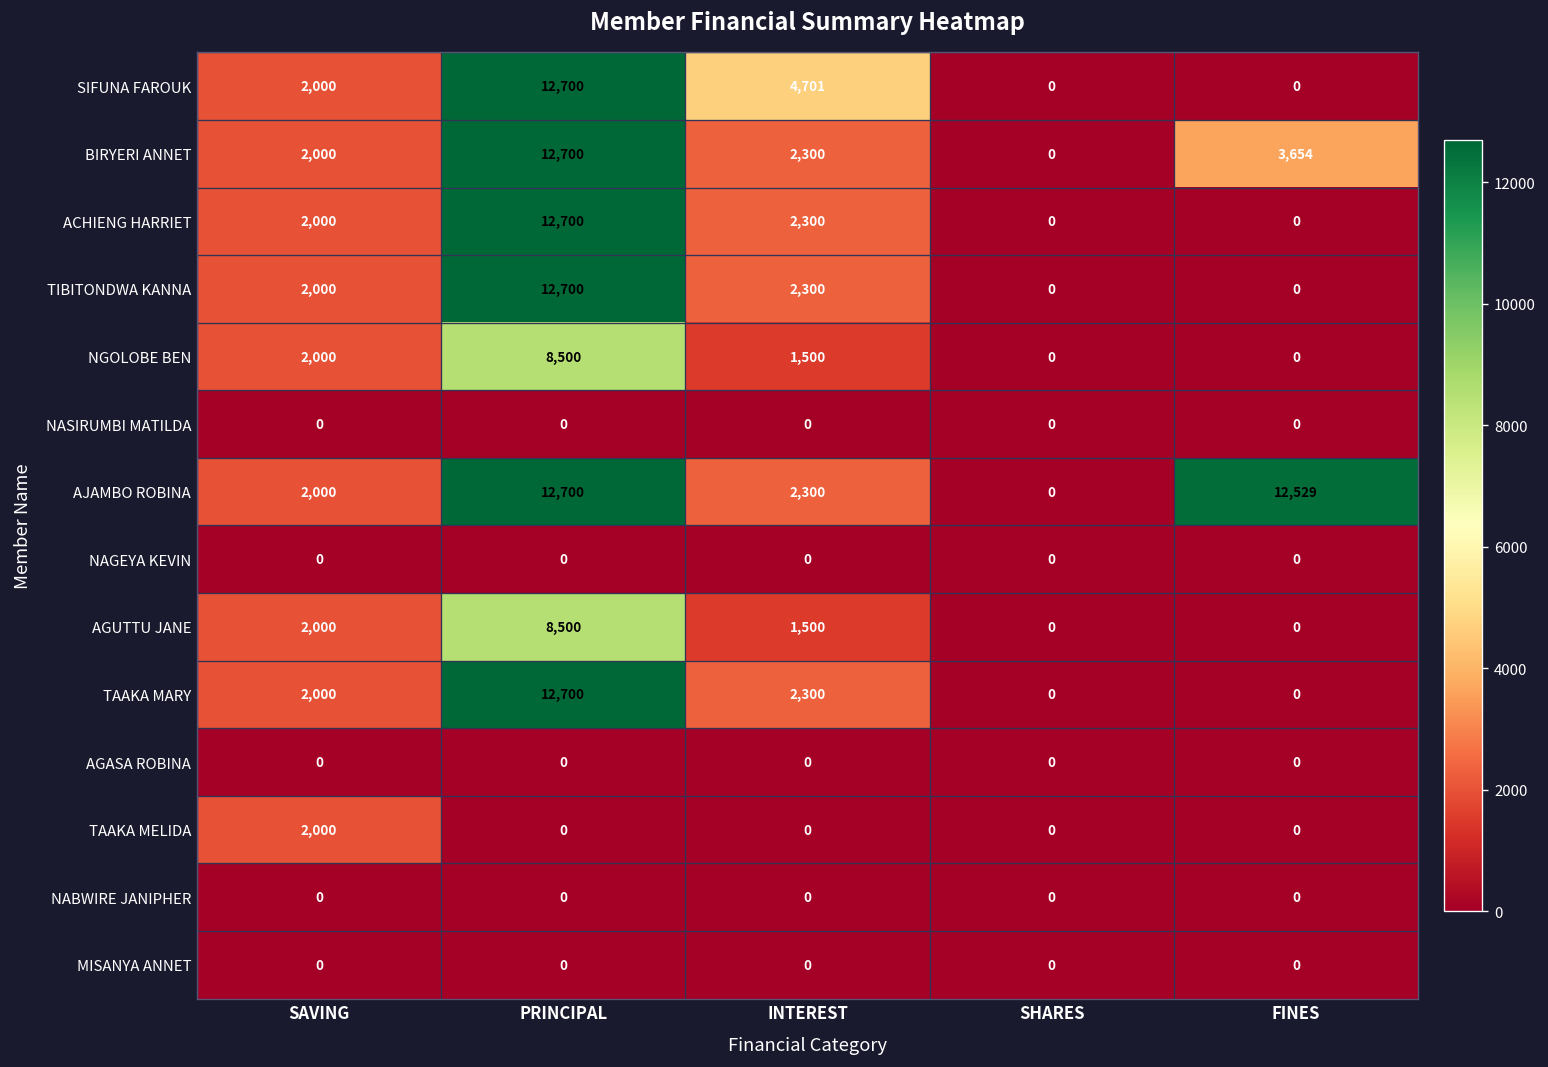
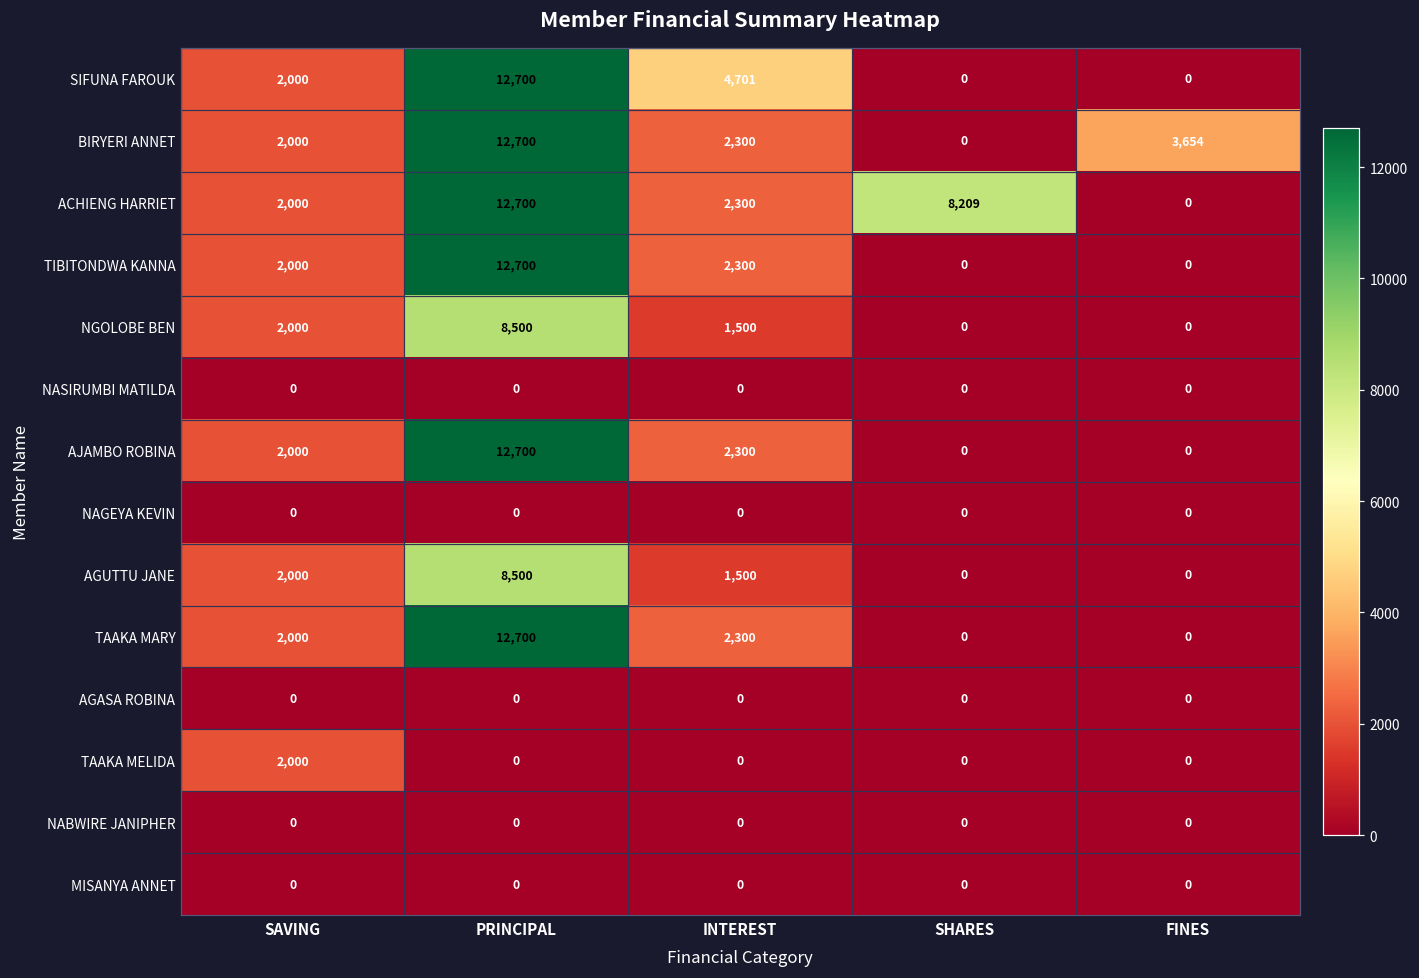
ACHIENG HARRIET, SHARES: 0 -> 8,209
AJAMBO ROBINA, FINES: 12,529 -> 0
